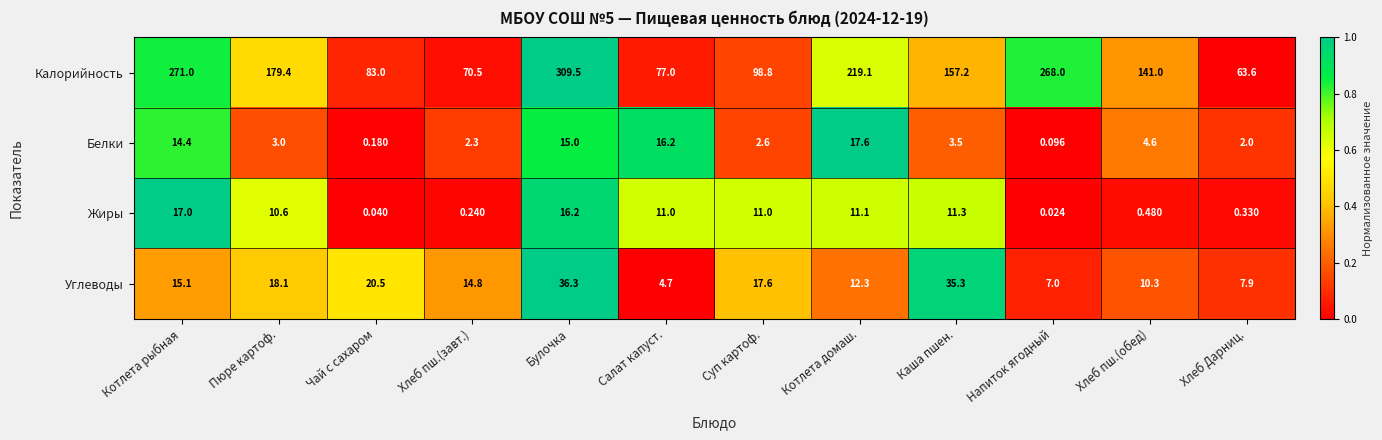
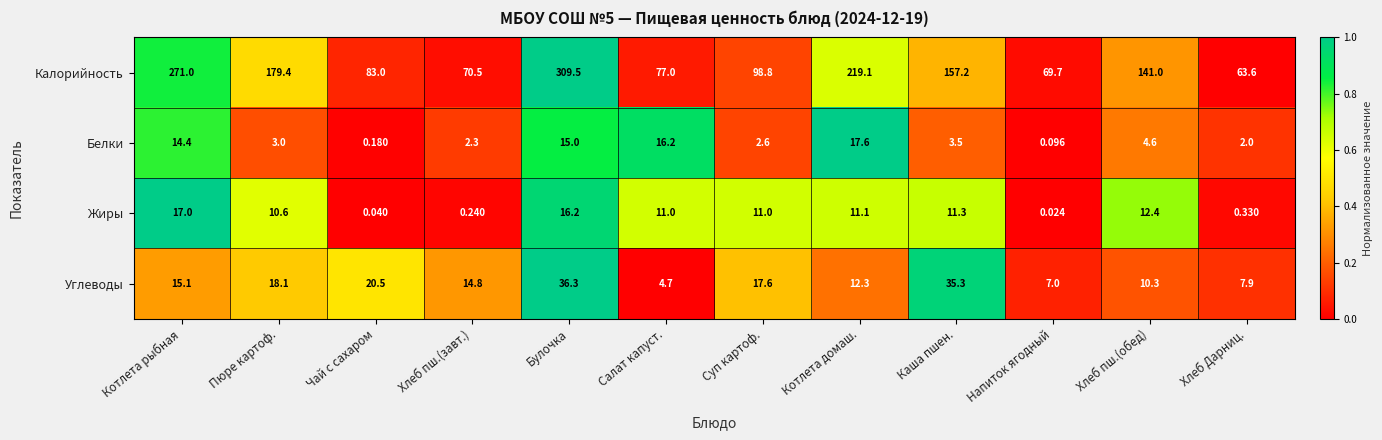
Калорийность, Напиток ягодный: 268.0 -> 69.7
Жиры, Хлеб пш.(обед): 0.480 -> 12.4
